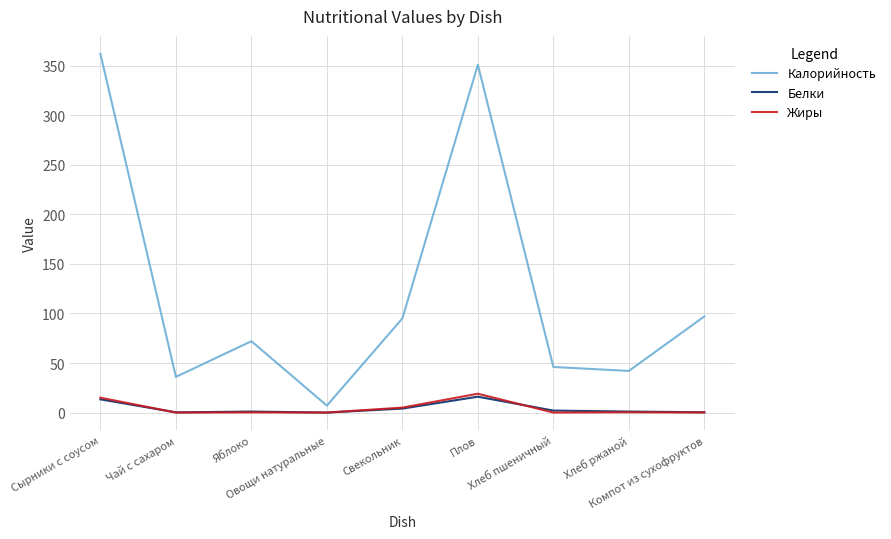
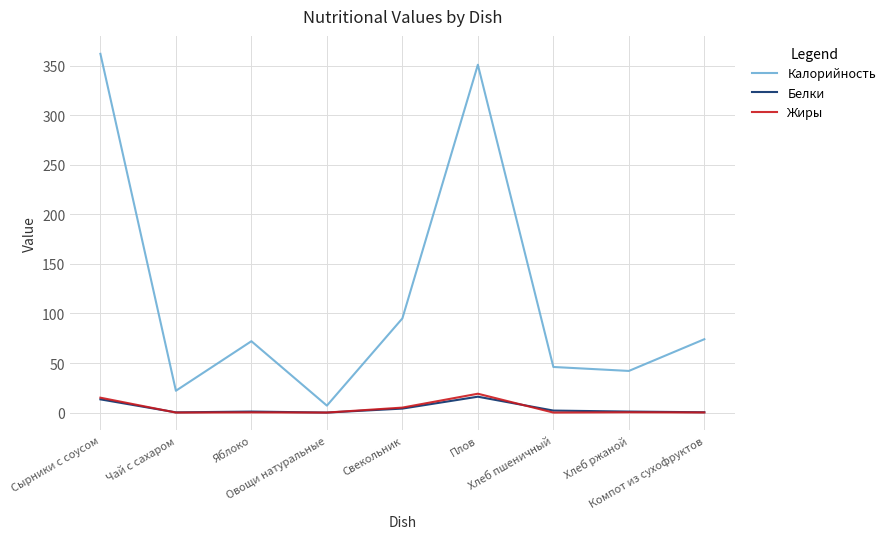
Калорийность, Чай с сахаром: 40 -> 20
Калорийность, Компот из сухофруктов: 100 -> 70
